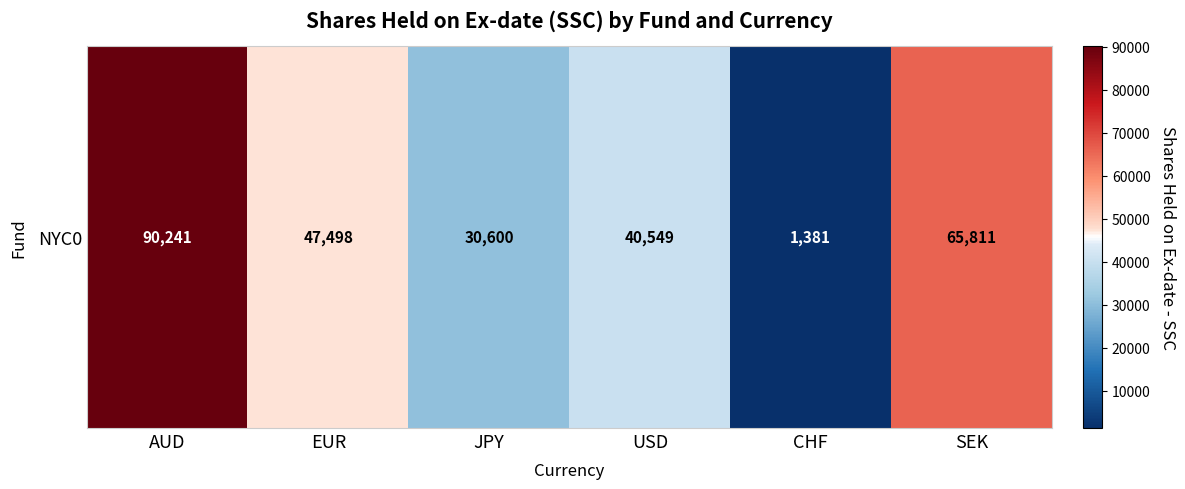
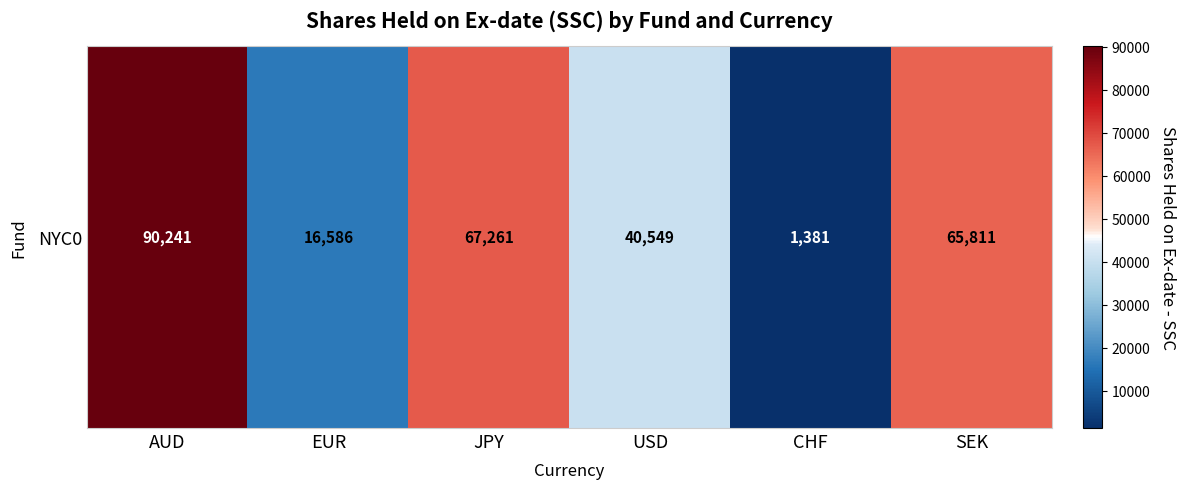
NYC0, EUR: 47,498 -> 16,586
NYC0, JPY: 30,600 -> 67,261
